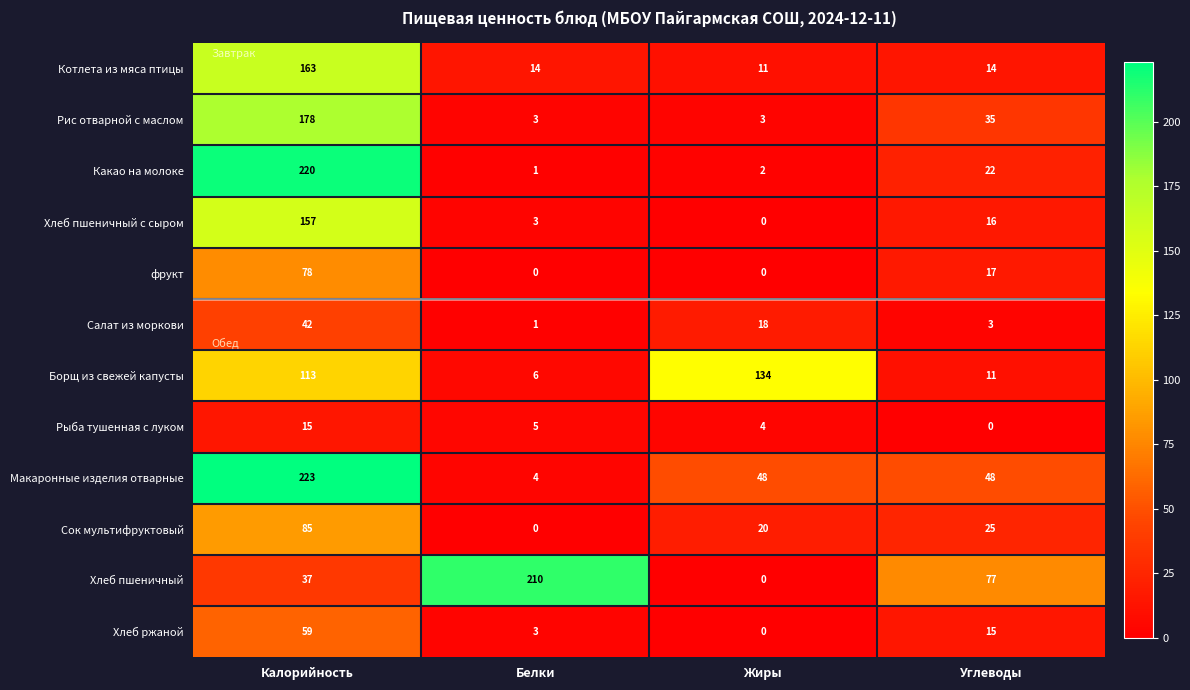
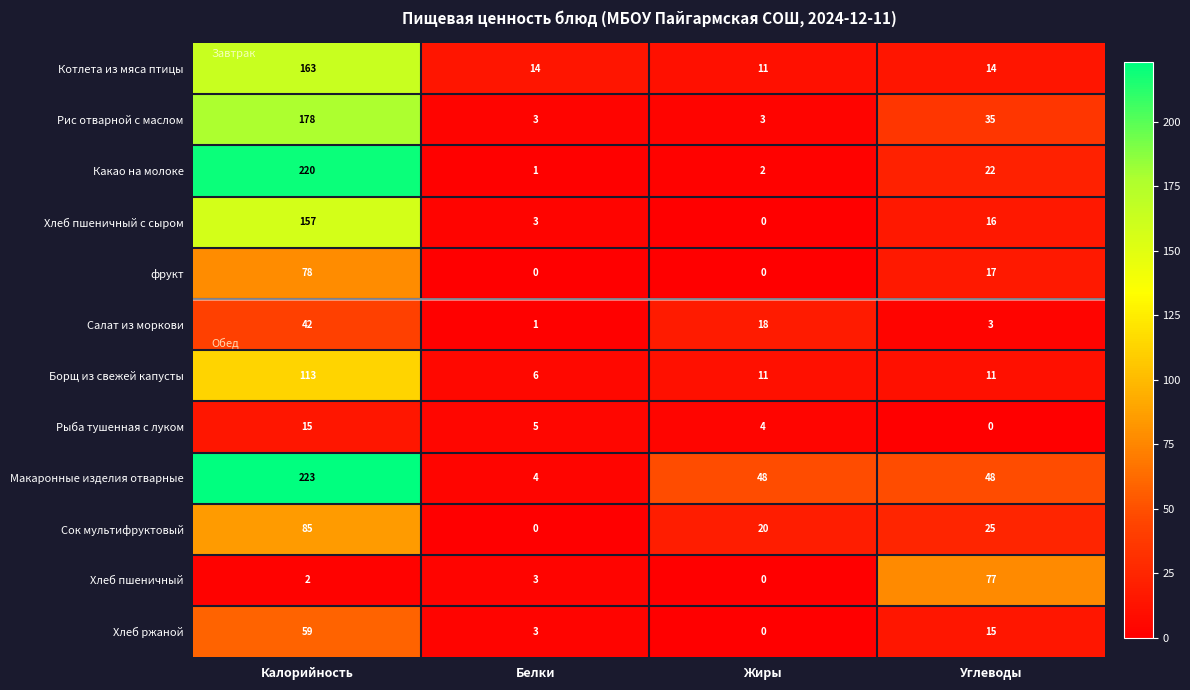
Борщ из свежей капусты, Жиры: 134 -> 11
Хлеб пшеничный, Калорийность: 37 -> 2
Хлеб пшеничный, Белки: 210 -> 3
